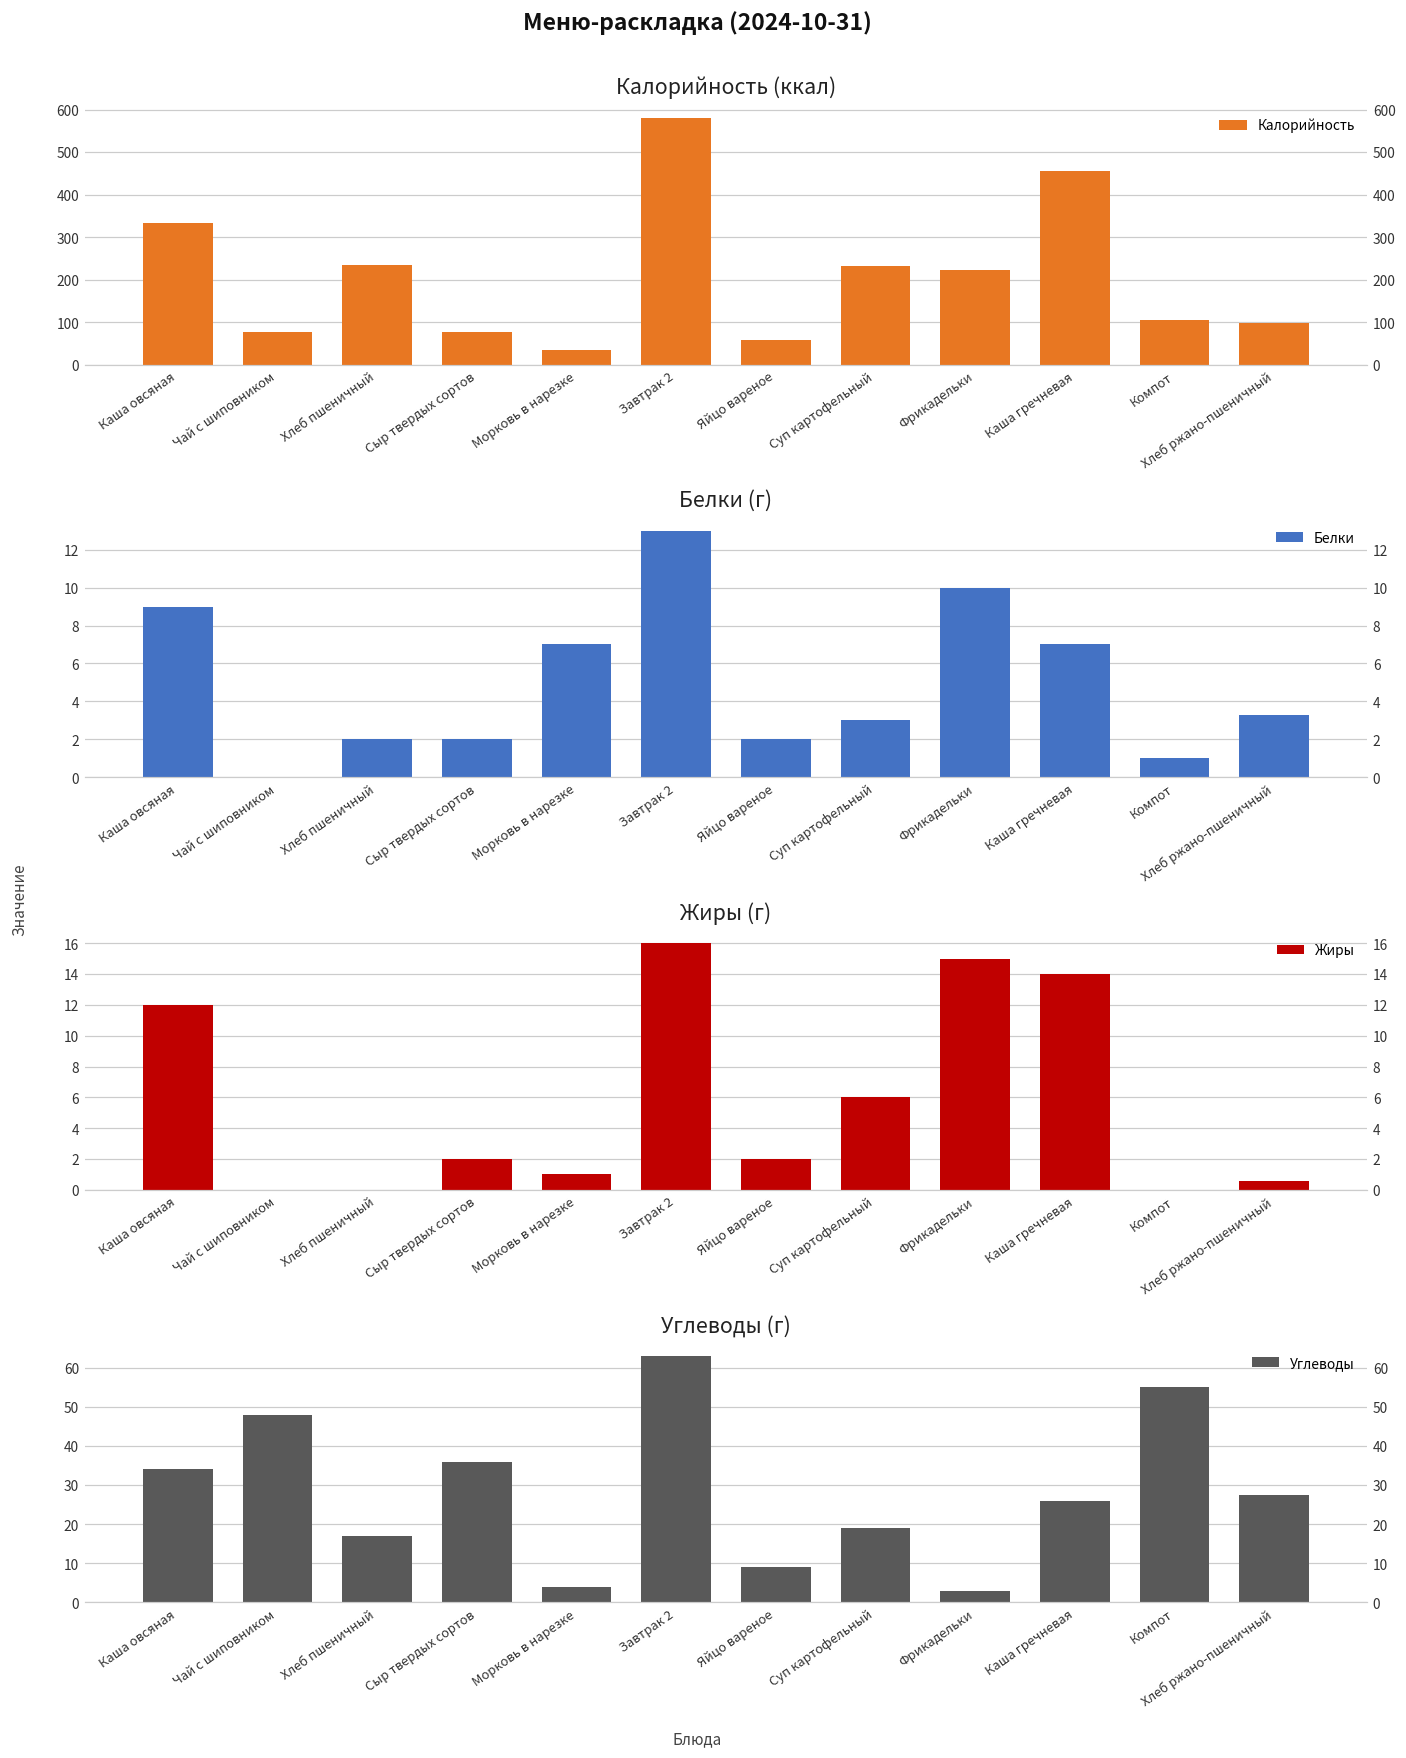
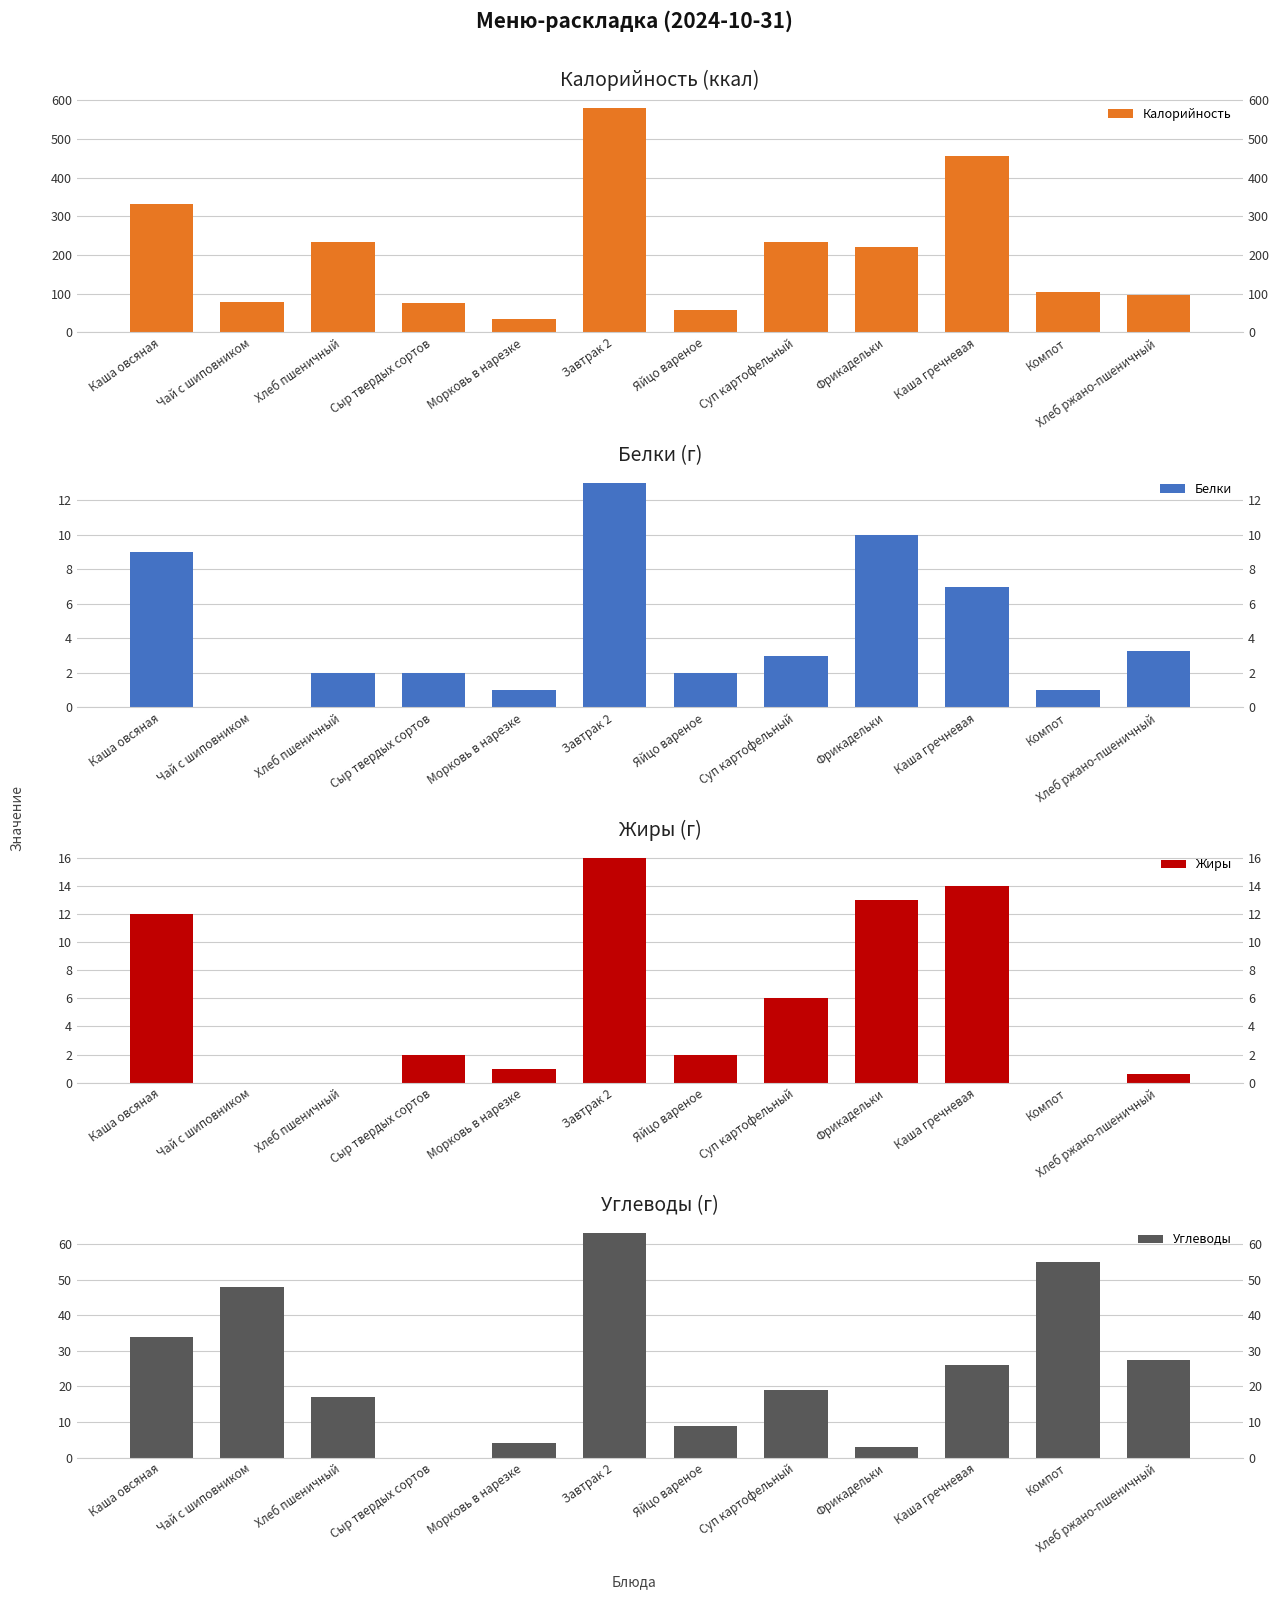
Белки (г), Морковь в нарезке: 7 -> 1
Жиры (г), Фрикадельки: 15 -> 13
Углеводы (г), Сыр твердых сортов: 36 -> 0
